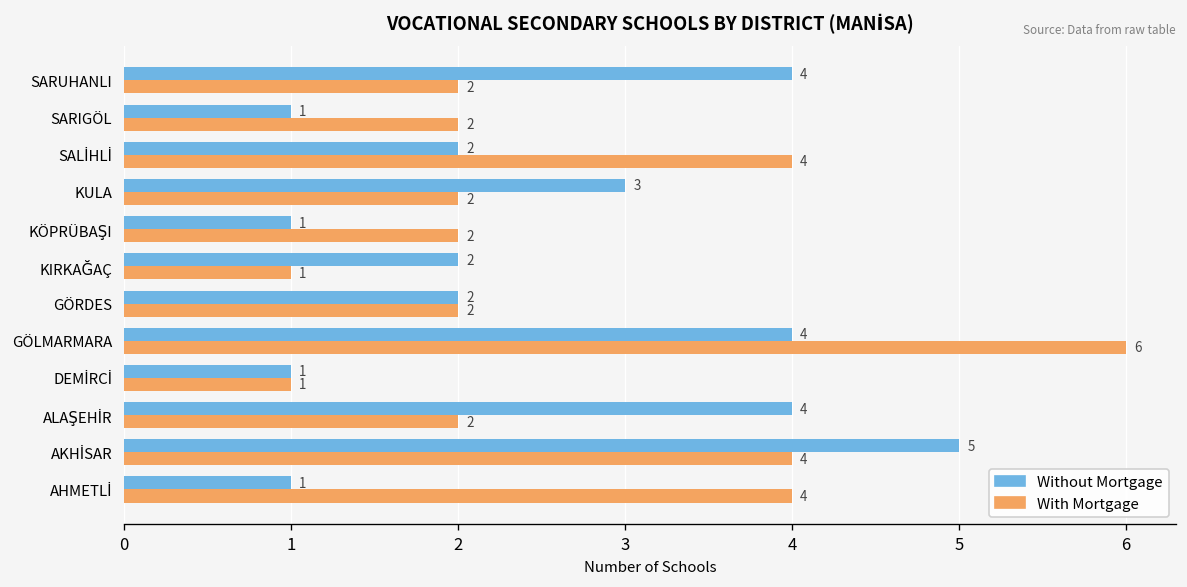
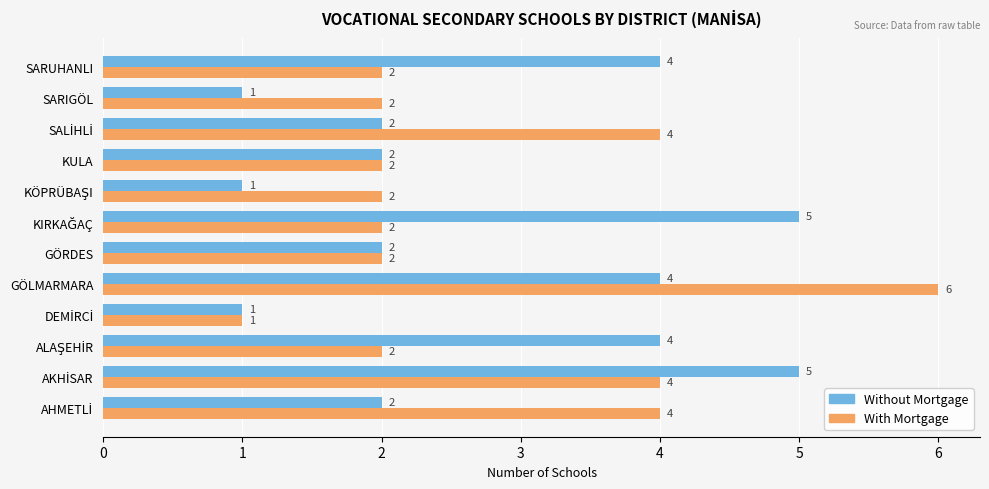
Without Mortgage, KULA: 3 -> 2
Without Mortgage, KIRKAĞAÇ: 2 -> 5
With Mortgage, KIRKAĞAÇ: 1 -> 2
Without Mortgage, AHMETLİ: 1 -> 2
